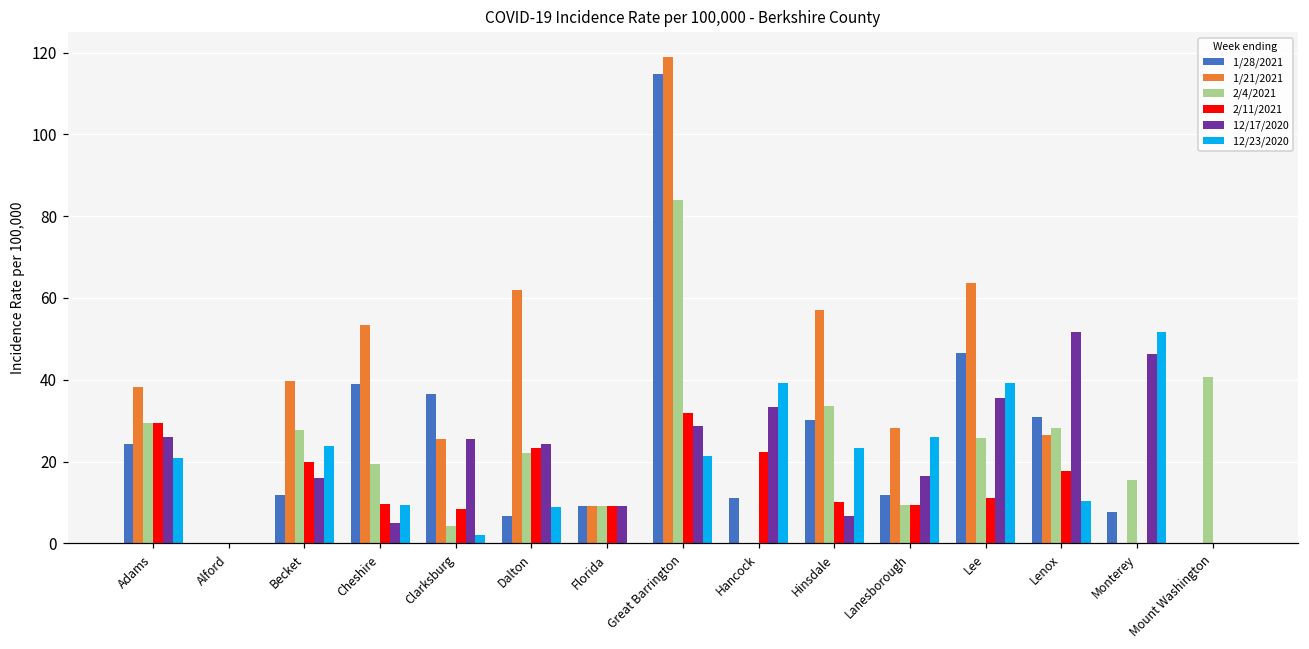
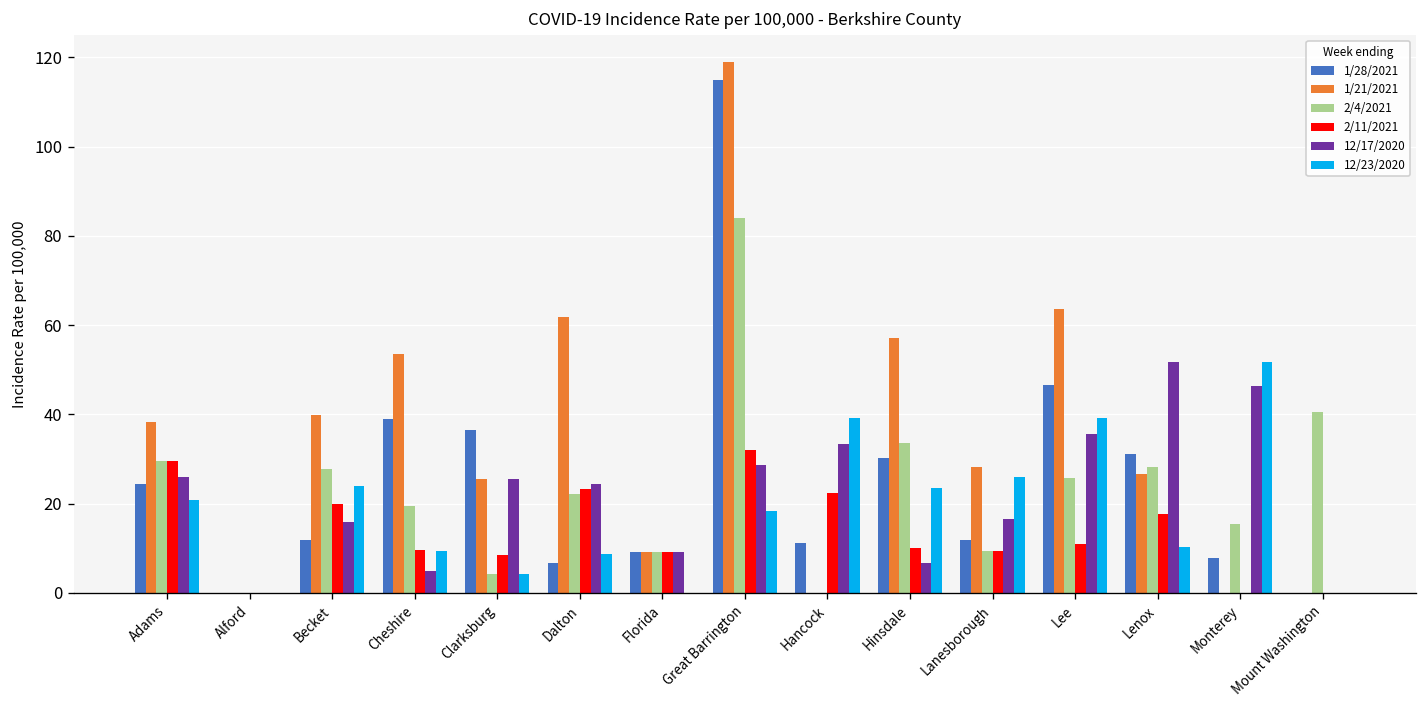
12/23/2020, Clarksburg: 2 -> 4
12/23/2020, Great Barrington: 21 -> 18
